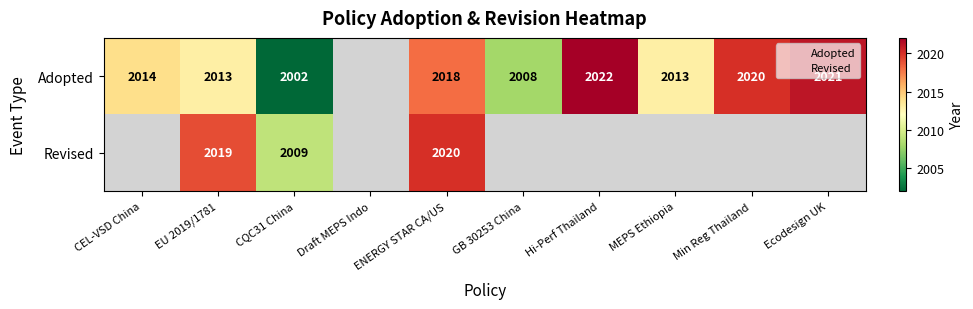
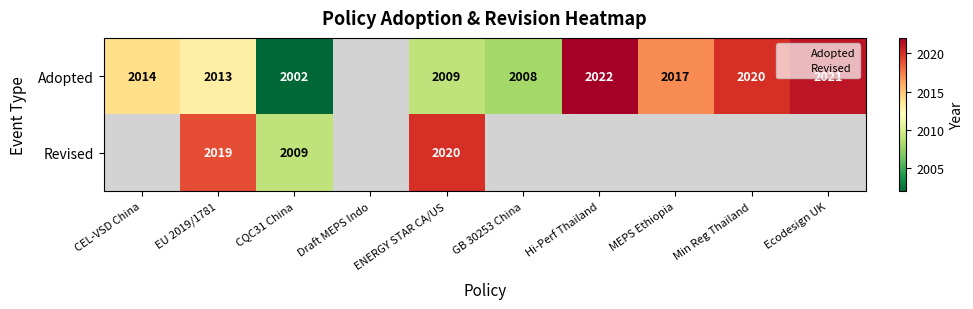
Adopted, ENERGY STAR CA/US: 2018 -> 2009
Adopted, MEPS Ethiopia: 2013 -> 2017
